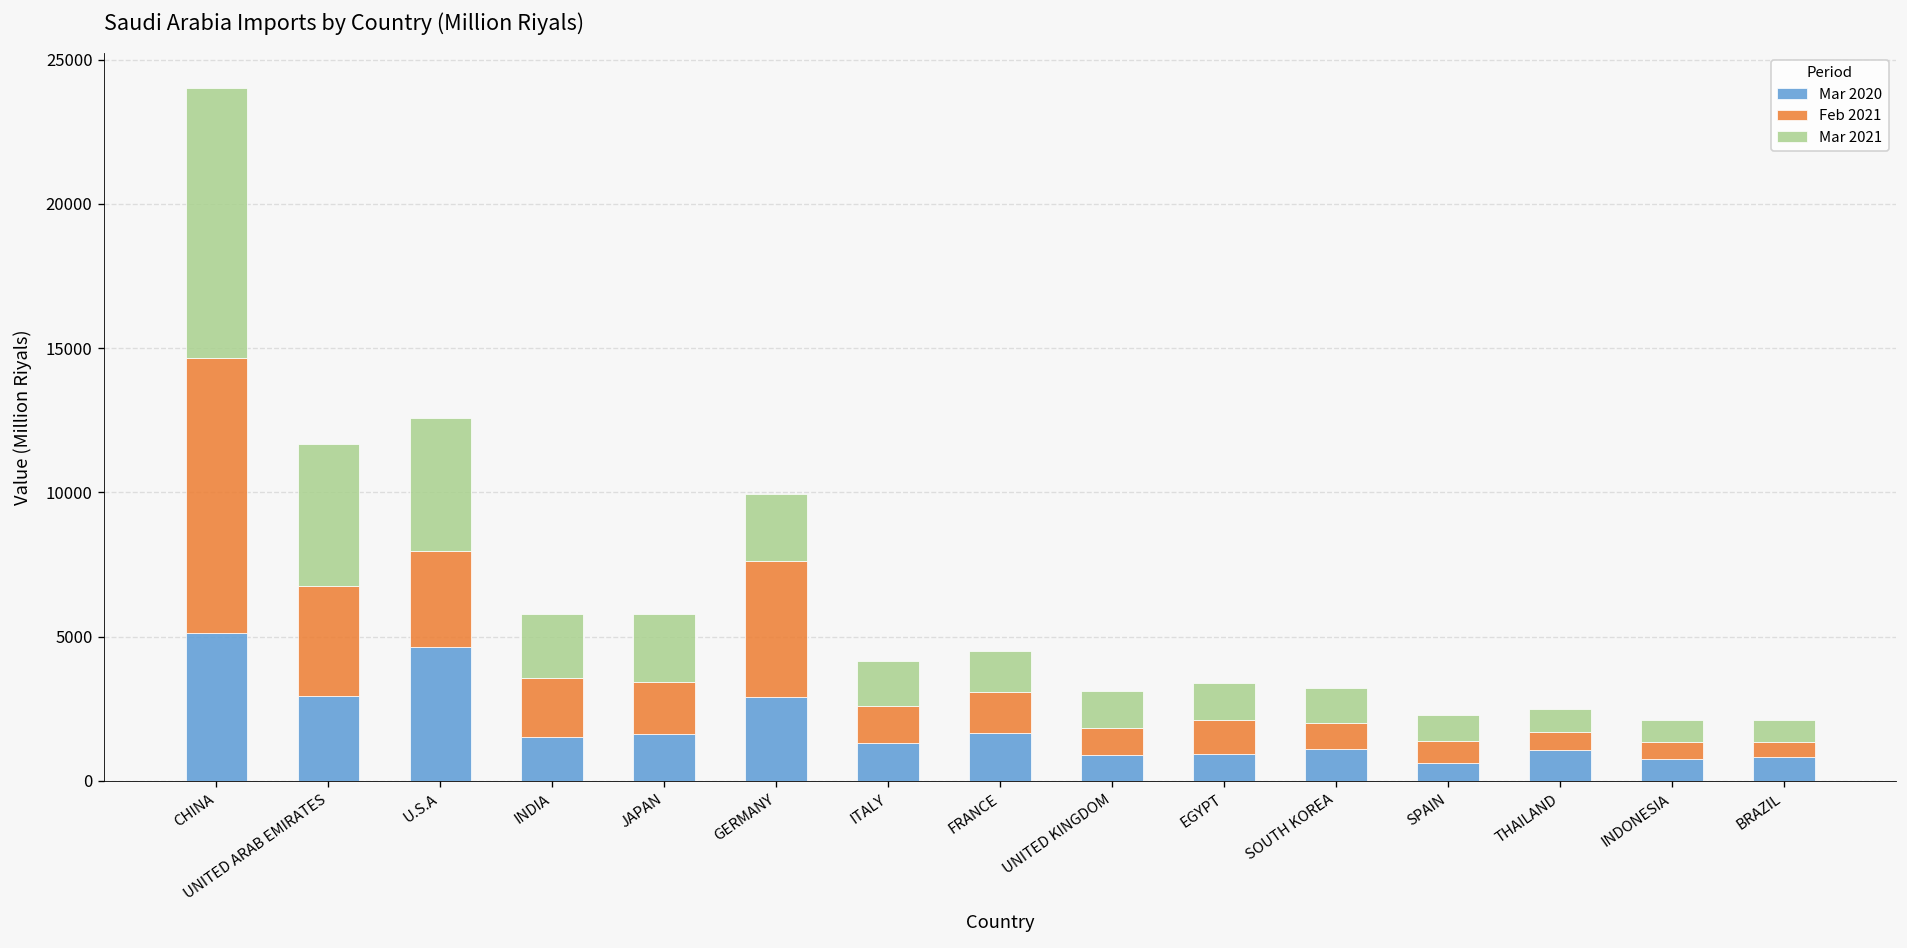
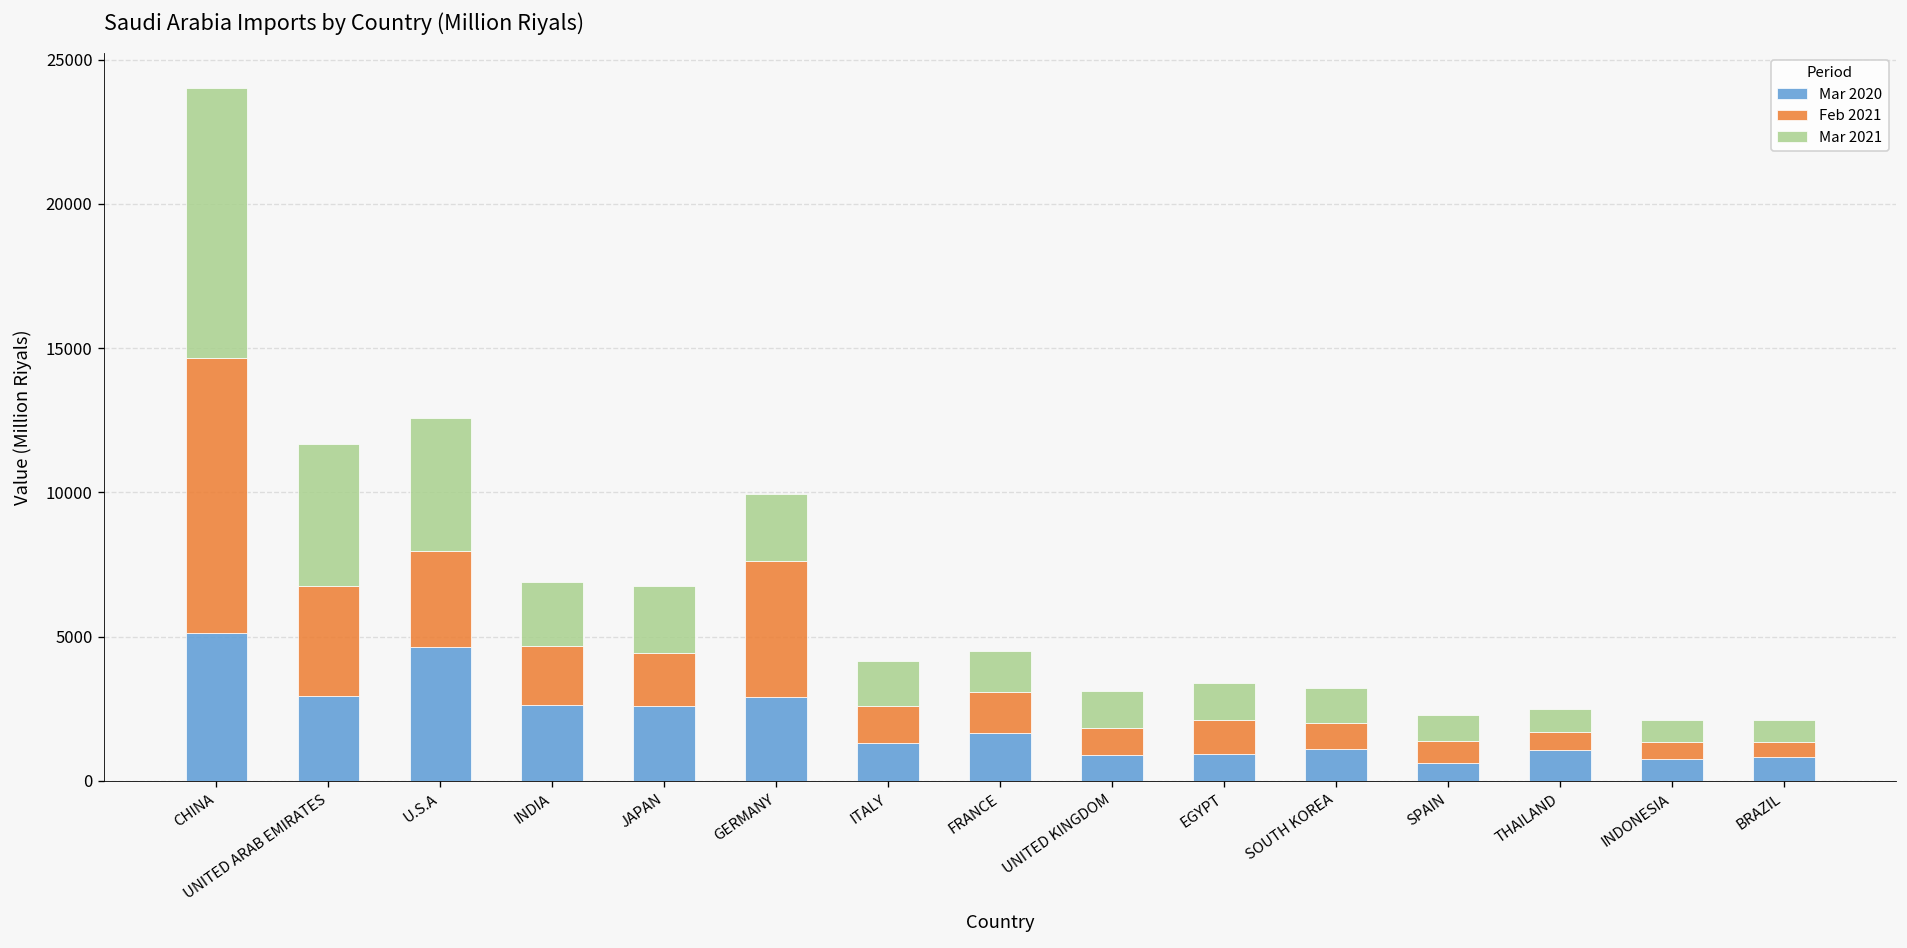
Mar 2020, INDIA: 1500 -> 2600
Mar 2020, JAPAN: 1600 -> 2600
